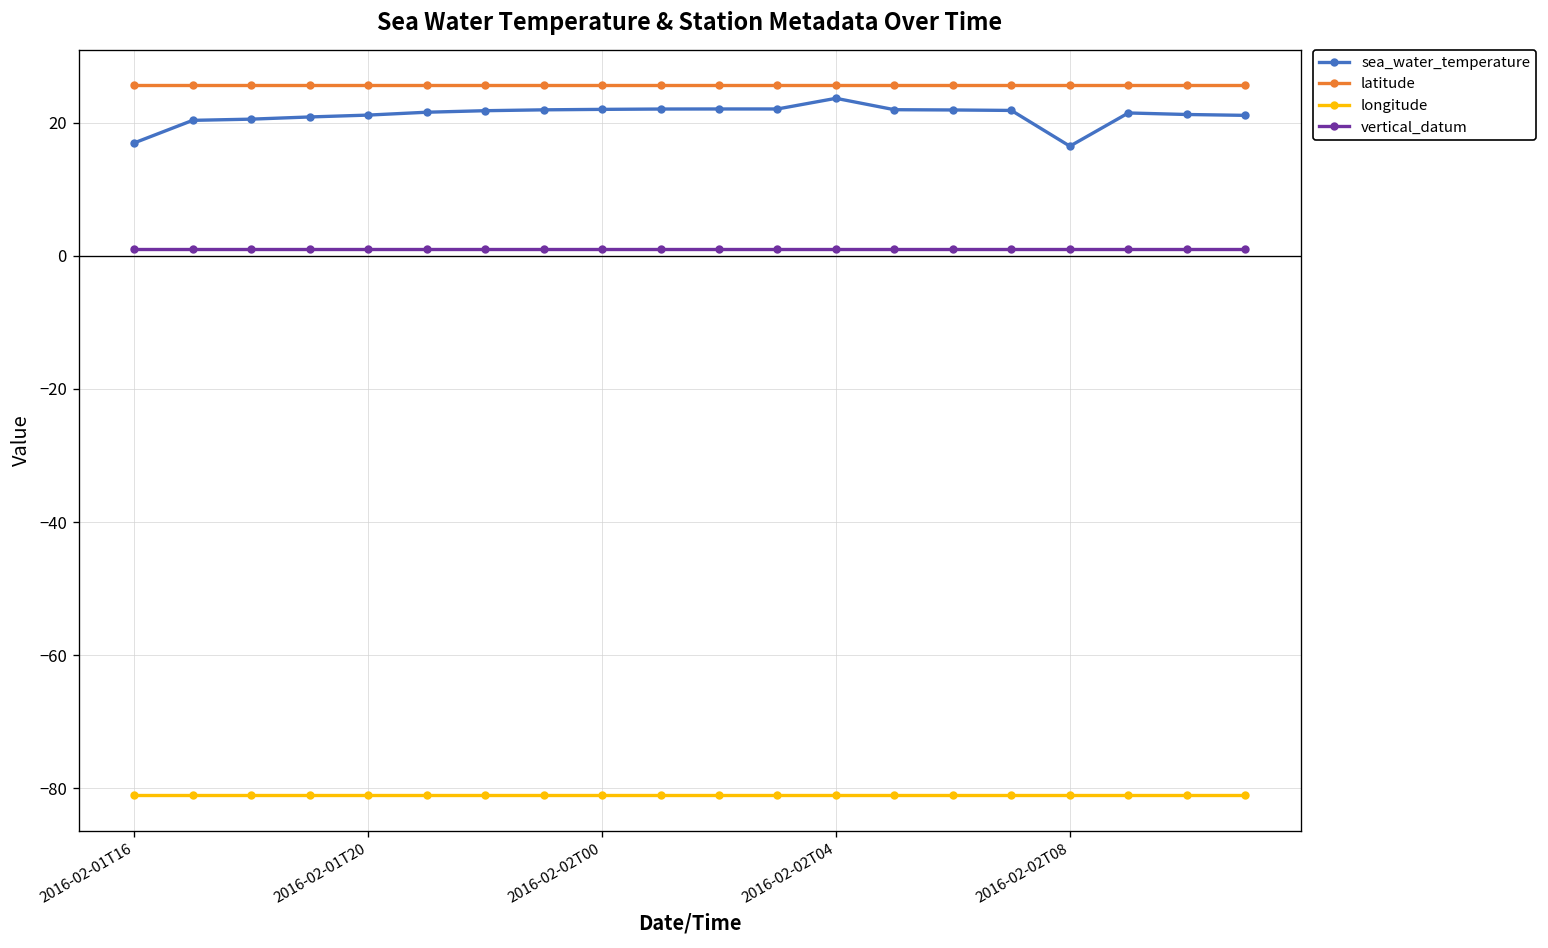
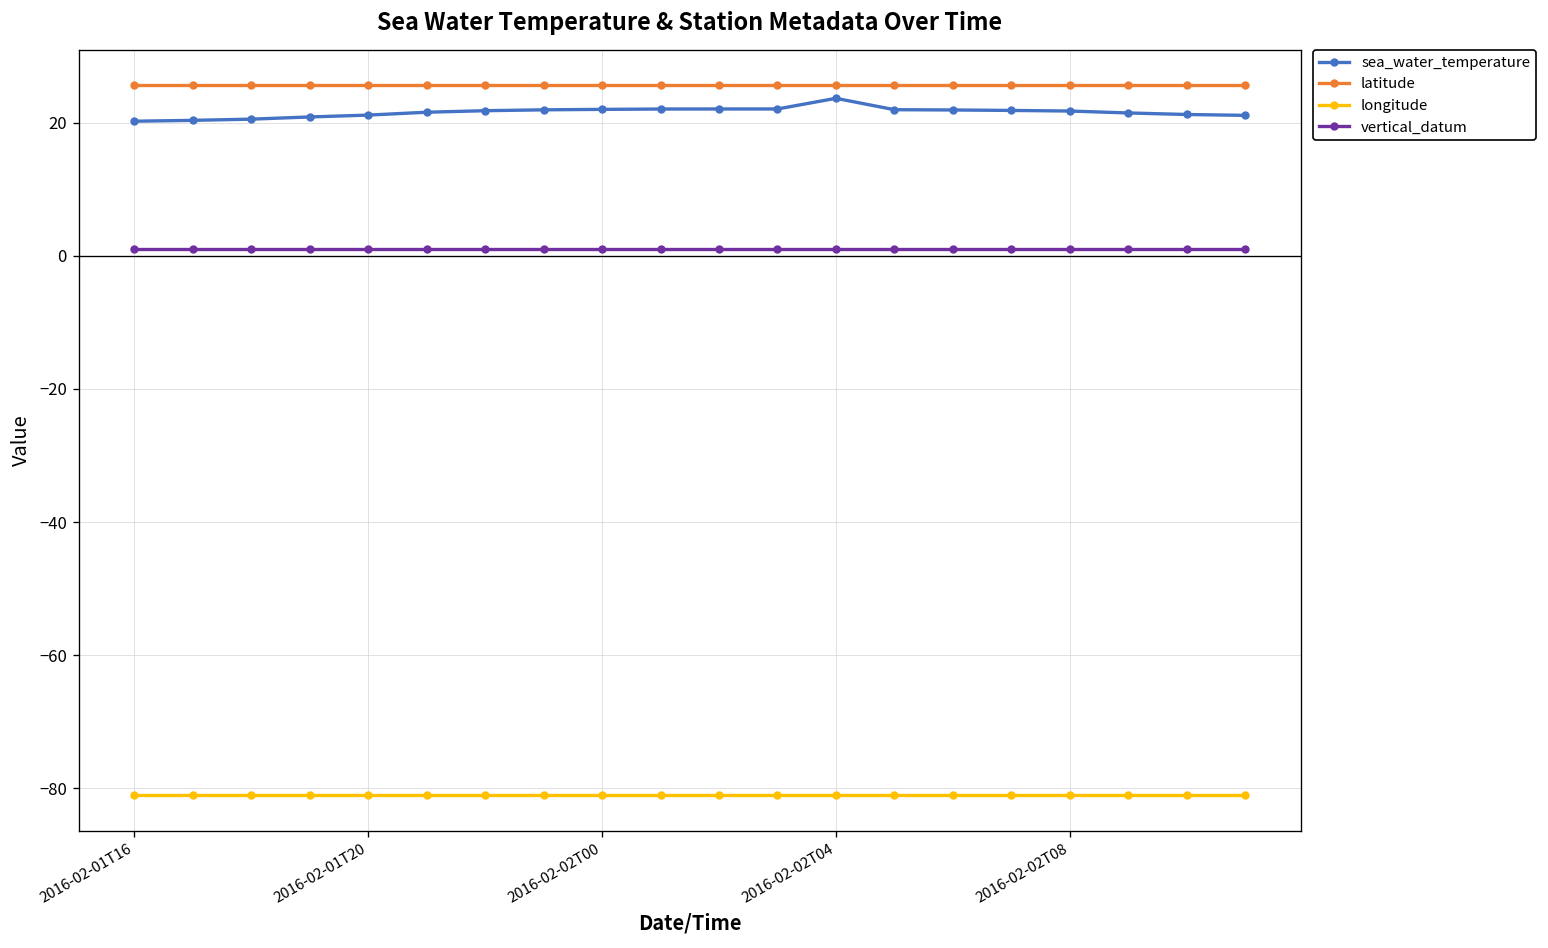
sea_water_temperature, 2016-02-01T16: 17 -> 20
sea_water_temperature, 2016-02-02T08: 16 -> 22
